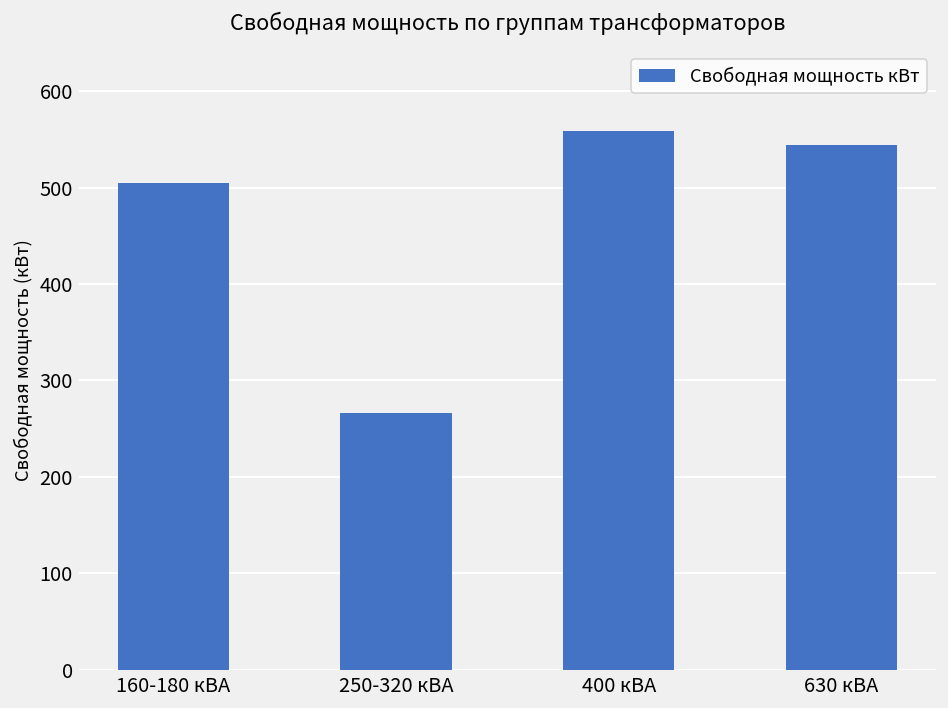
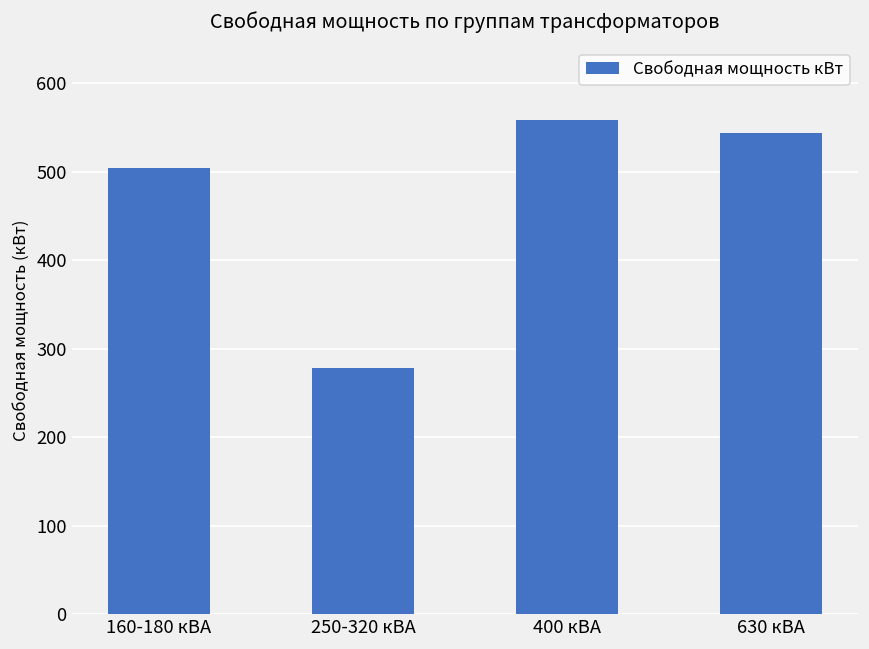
250-320 кВА: 270 -> 280
